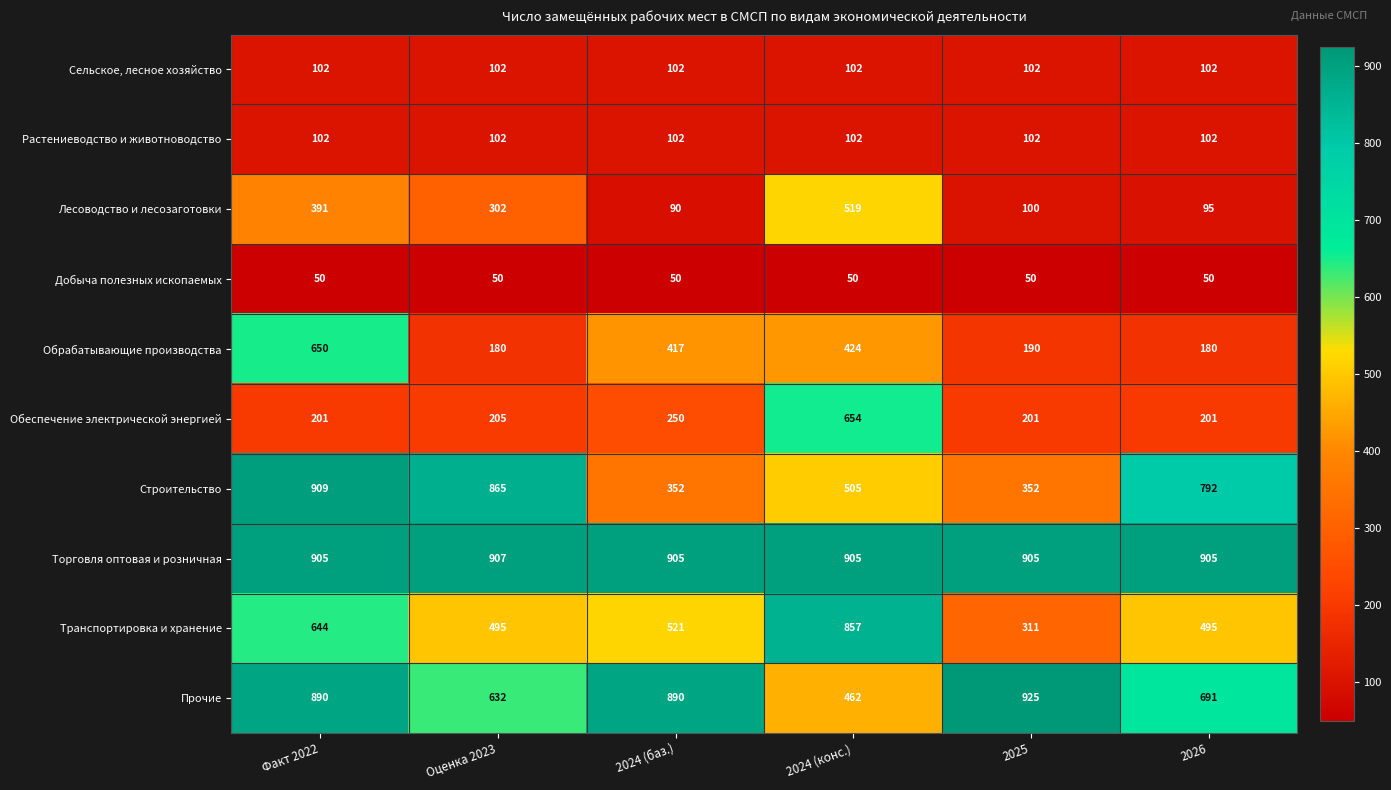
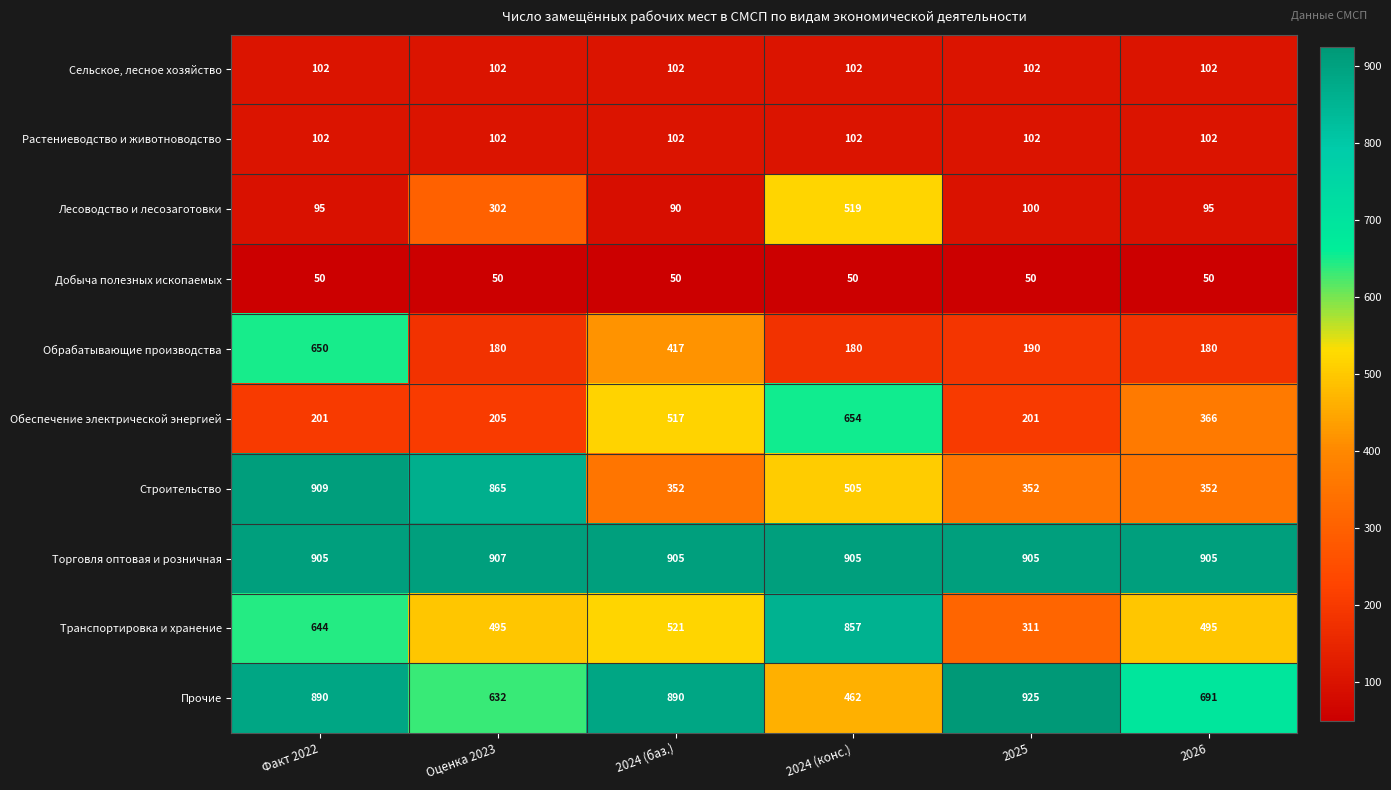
Лесоводство и лесозаготовки, Факт 2022: 391 -> 95
Обрабатывающие производства, 2024 (конс.): 424 -> 180
Обеспечение электрической энергией, 2024 (баз.): 250 -> 517
Обеспечение электрической энергией, 2026: 201 -> 366
Строительство, 2026: 792 -> 352
